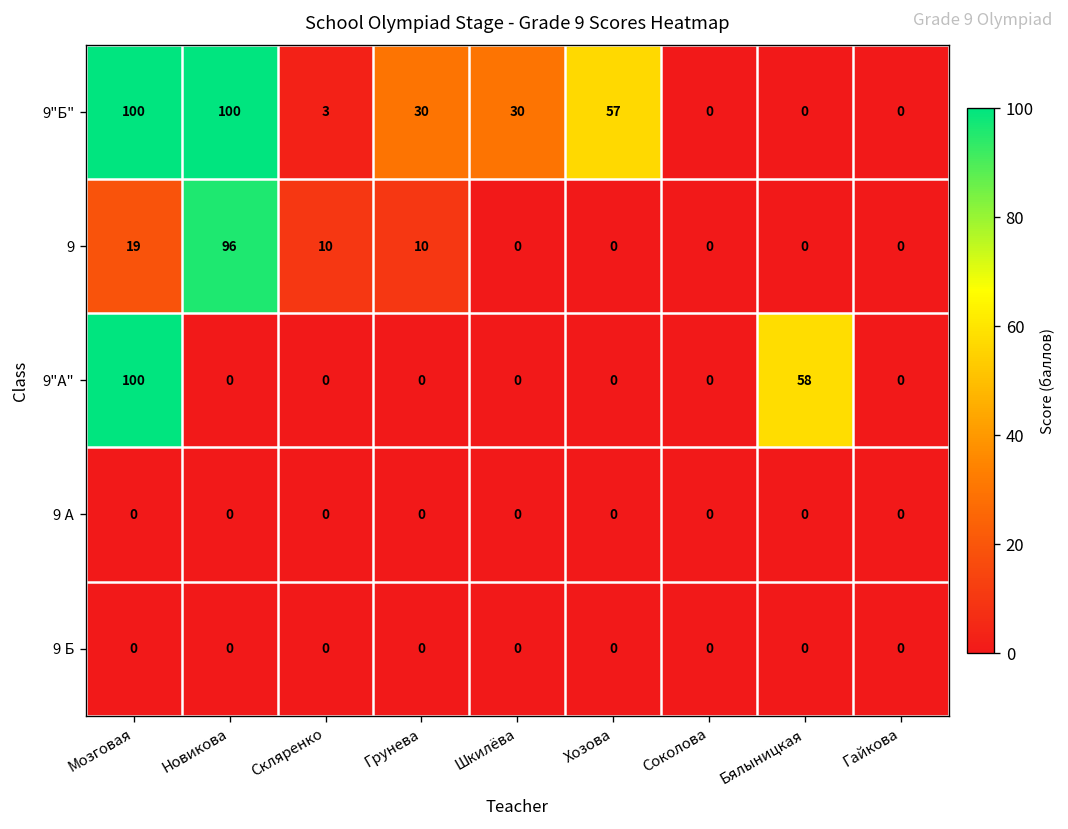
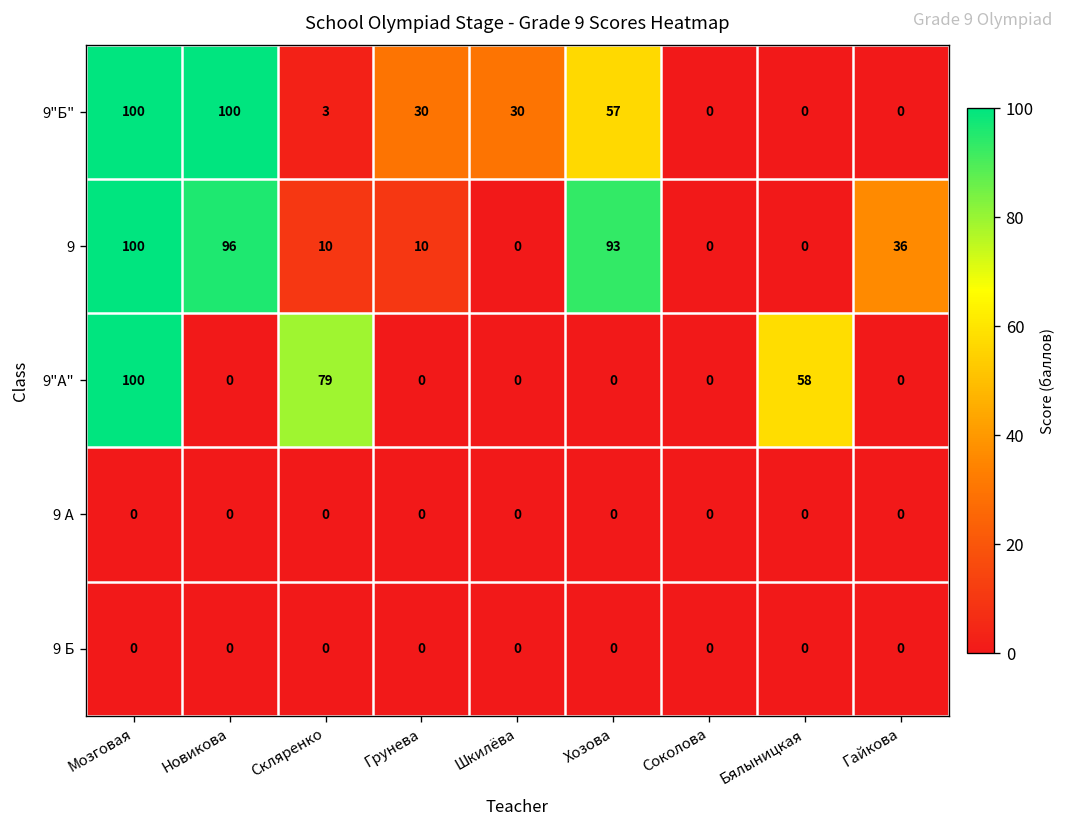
9, Мозговая: 19 -> 100
9, Хозова: 0 -> 93
9, Гайкова: 0 -> 36
9"А", Скляренко: 0 -> 79
